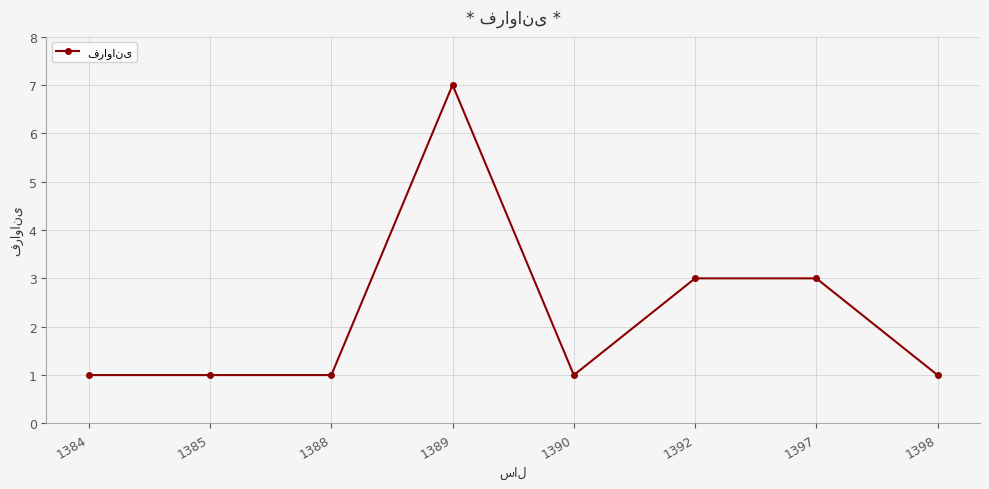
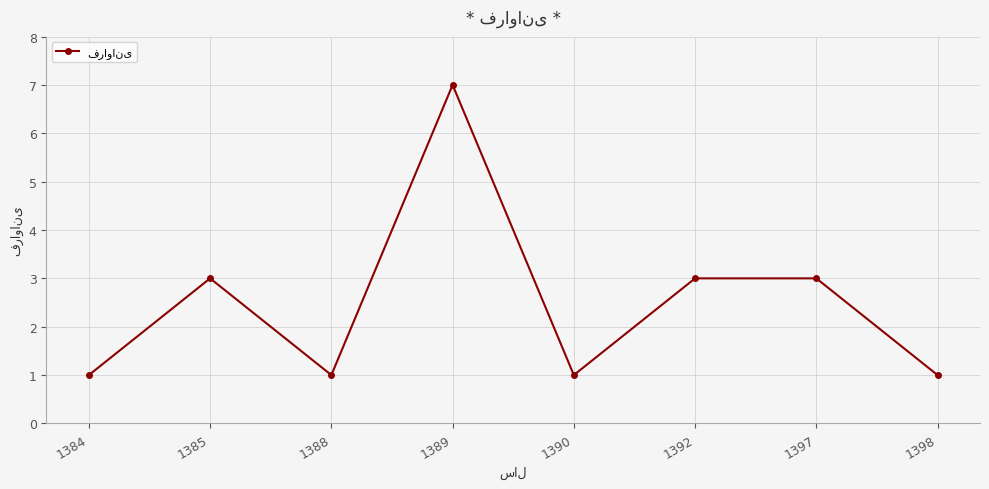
1385: 1 -> 3
